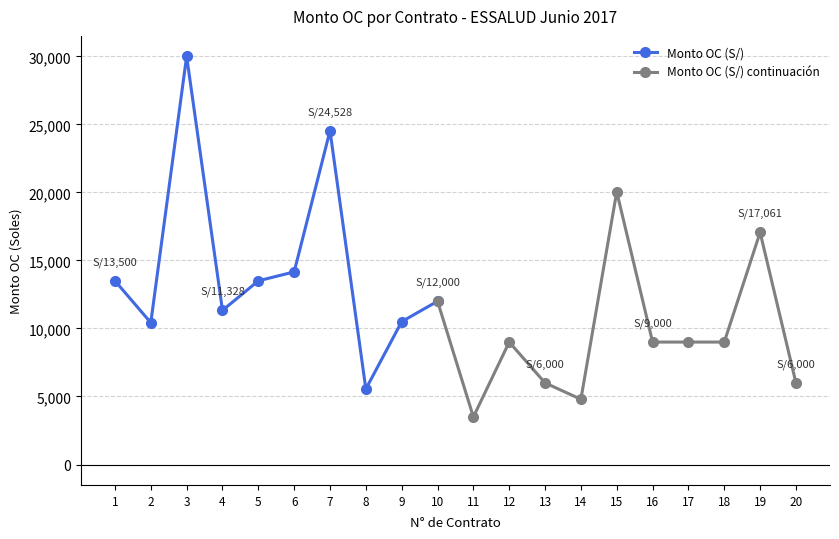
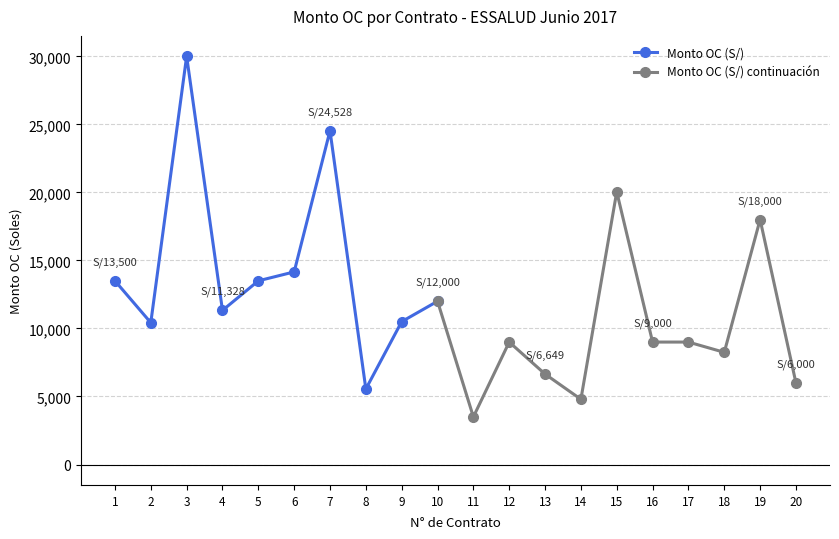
Monto OC (S/) continuación, 13: 6,000 -> 6,649
Monto OC (S/) continuación, 18: 9,000 -> 8,200
Monto OC (S/) continuación, 19: 17,061 -> 18,000
